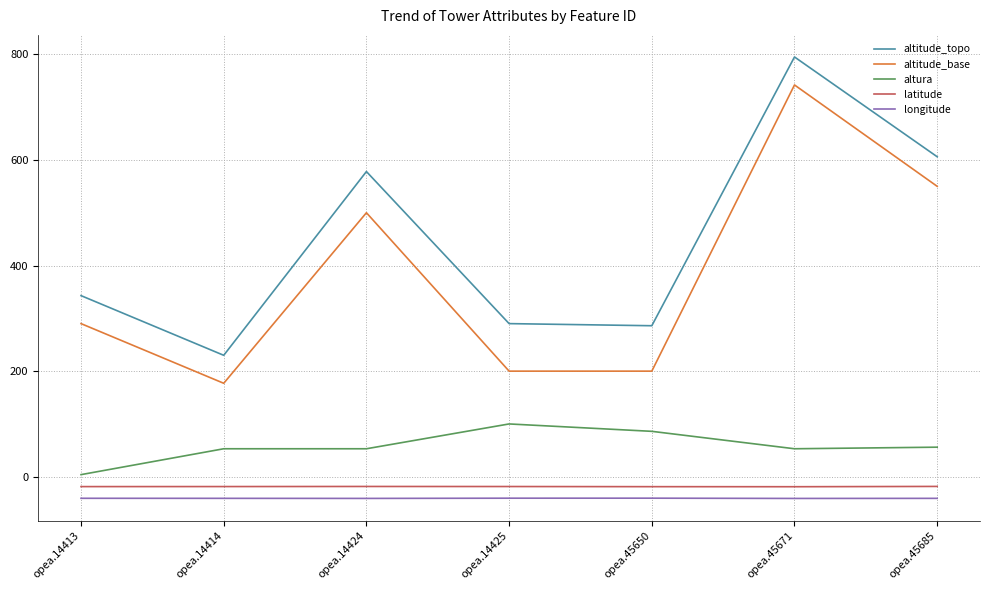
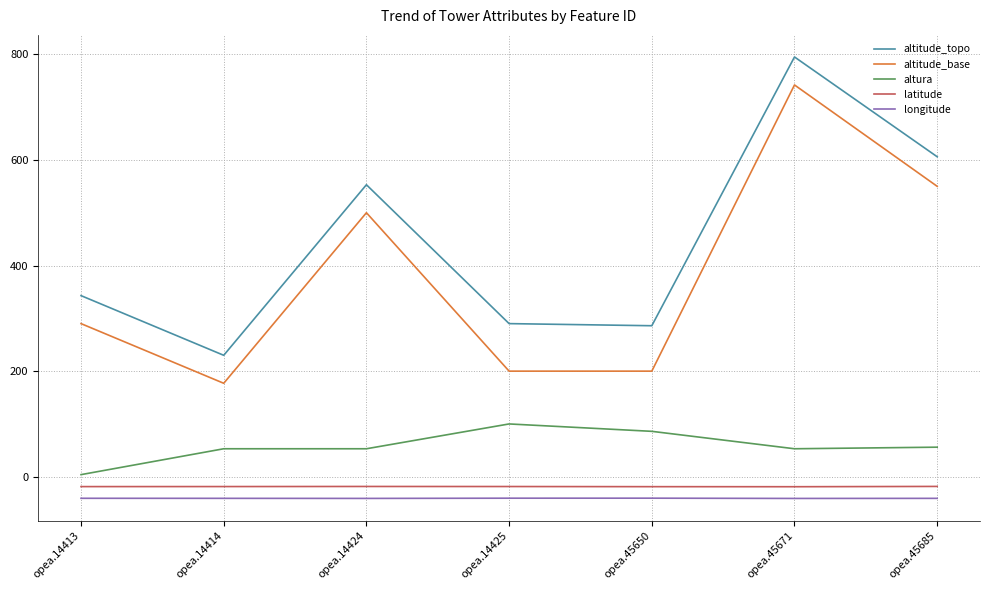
altitude_topo, opea.14424: 580 -> 550
